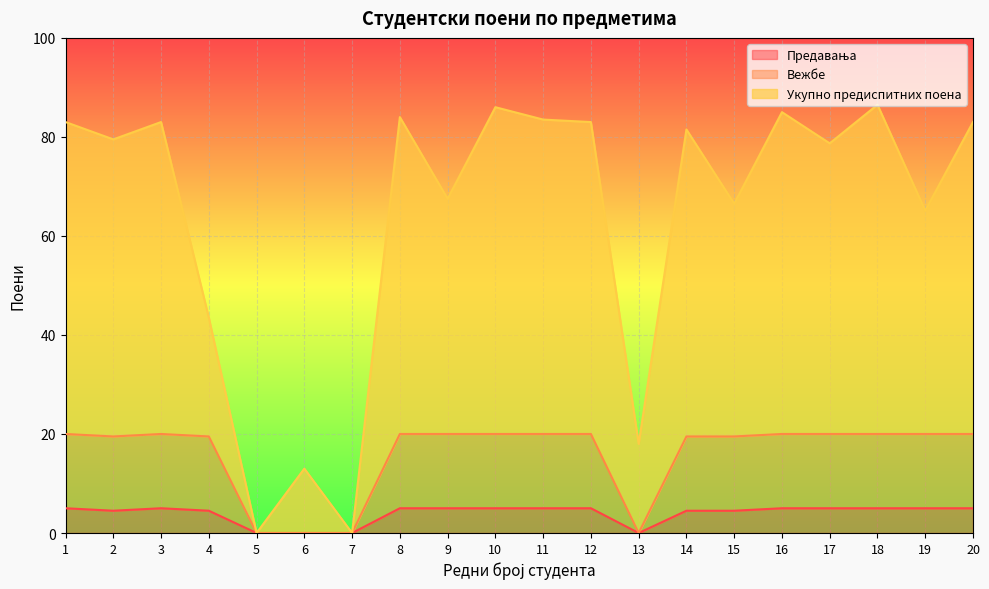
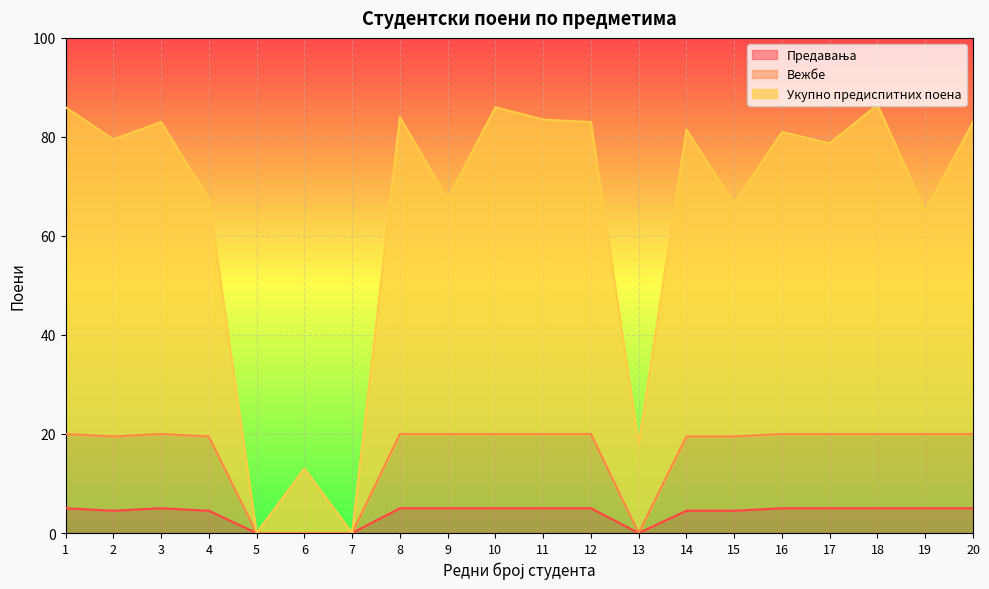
Укупно предиспитних поена, 1: 63 -> 66
Укупно предиспитних поена, 4: 24 -> 48
Укупно предиспитних поена, 16: 65 -> 61
